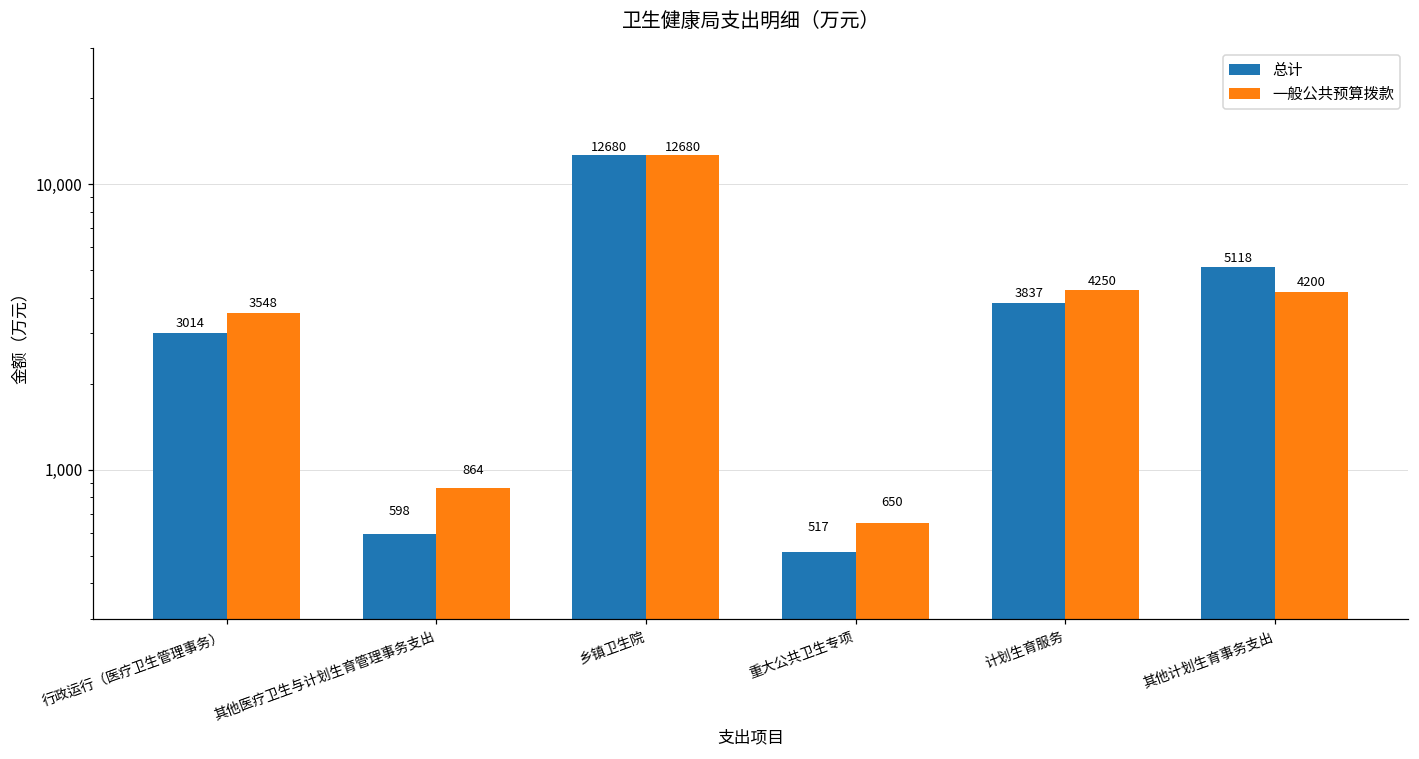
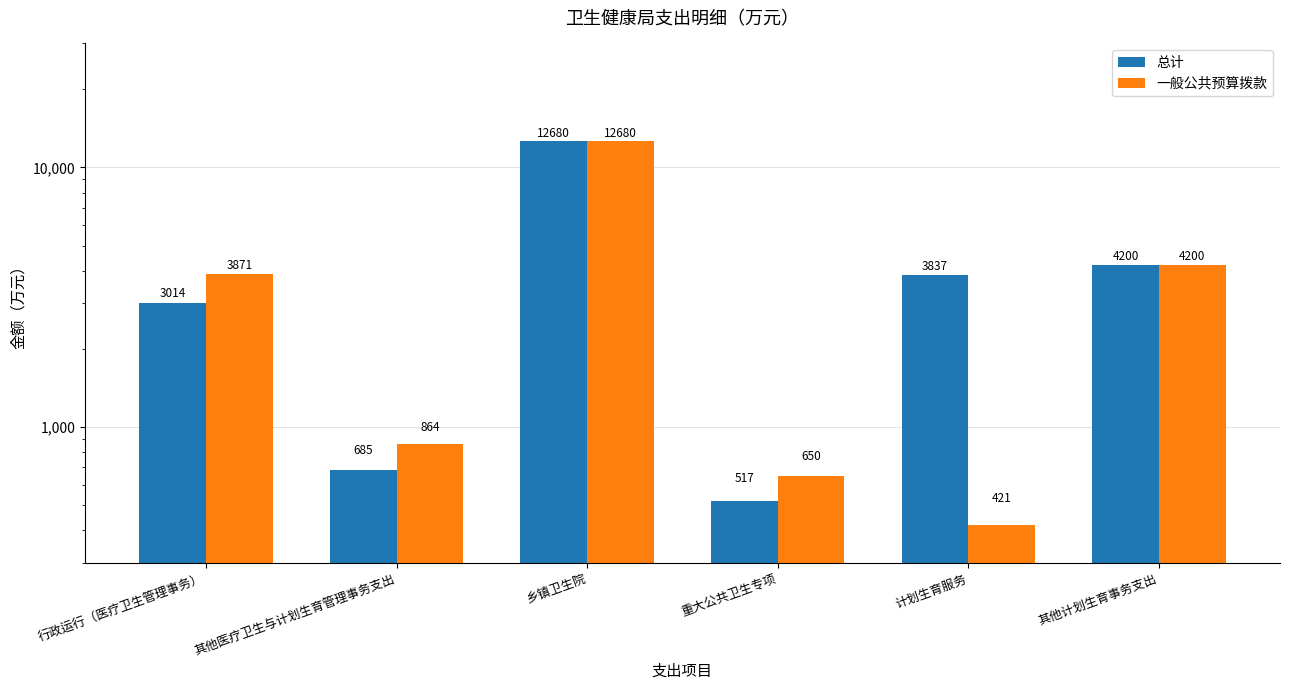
一般公共预算拨款, 行政运行（医疗卫生管理事务）: 3548 -> 3871
总计, 其他医疗卫生与计划生育管理事务支出: 598 -> 685
一般公共预算拨款, 计划生育服务: 4250 -> 421
总计, 其他计划生育事务支出: 5118 -> 4200
